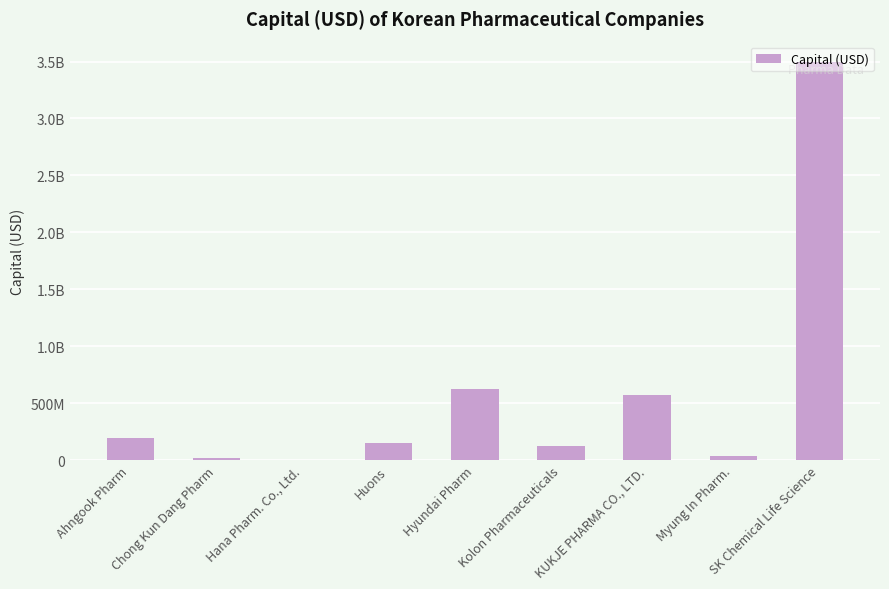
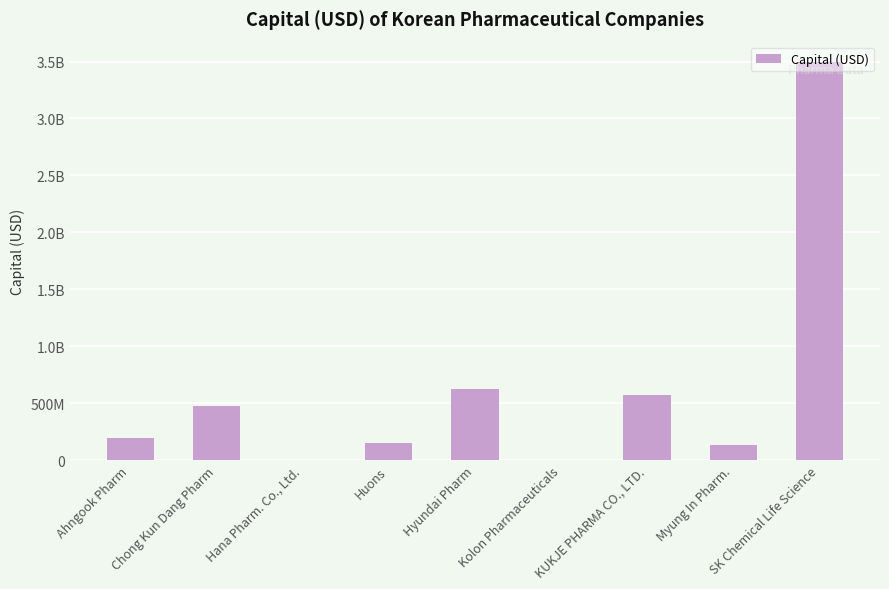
Chong Kun Dang Pharm: 20000000 -> 480000000
Kolon Pharmaceuticals: 130000000 -> 0
Myung In Pharm.: 40000000 -> 130000000
